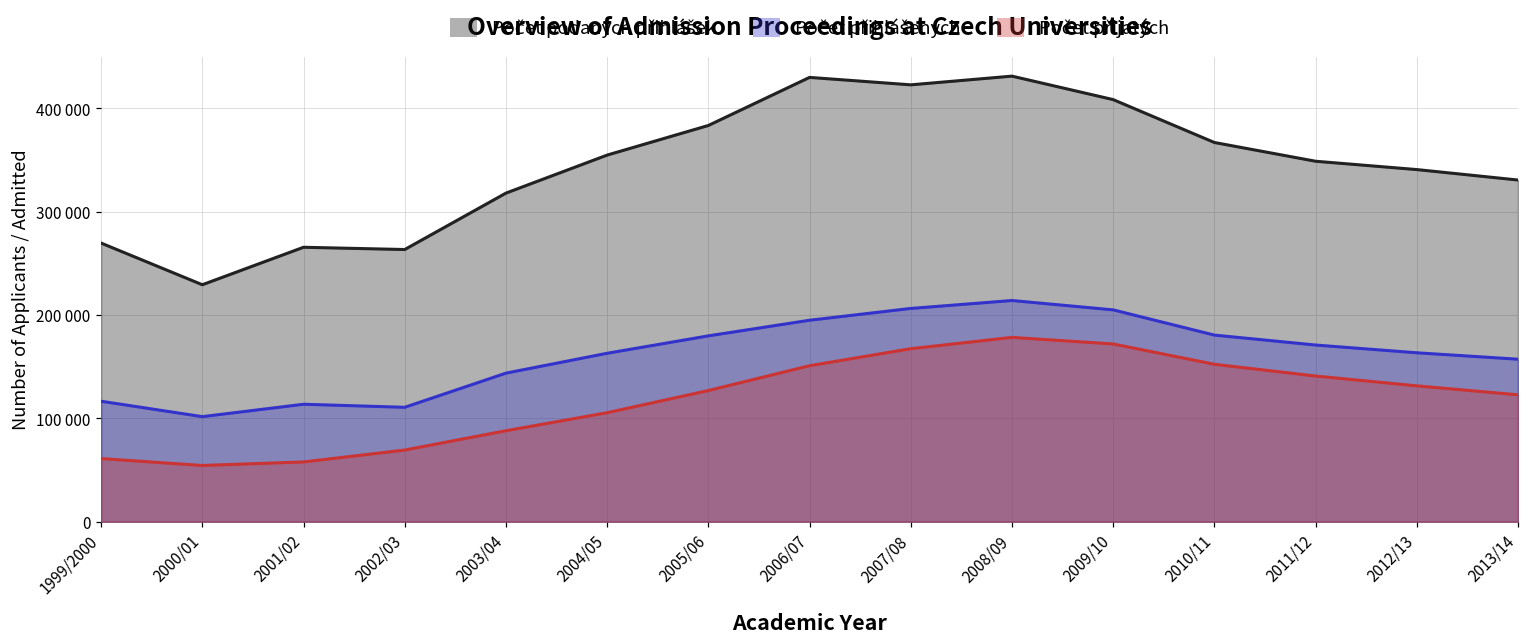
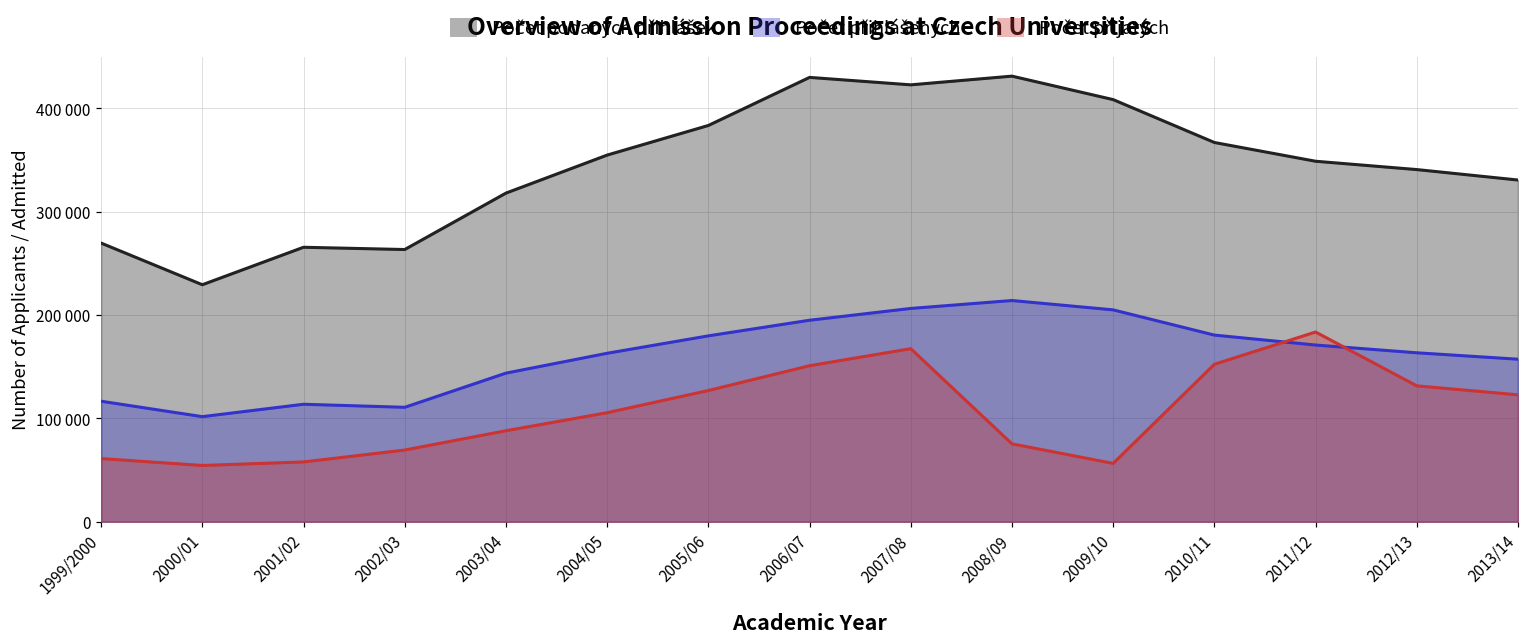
Počet přijatých, 2008/09: 180000 -> 80000
Počet přijatých, 2009/10: 170000 -> 60000
Počet přijatých, 2011/12: 140000 -> 180000
